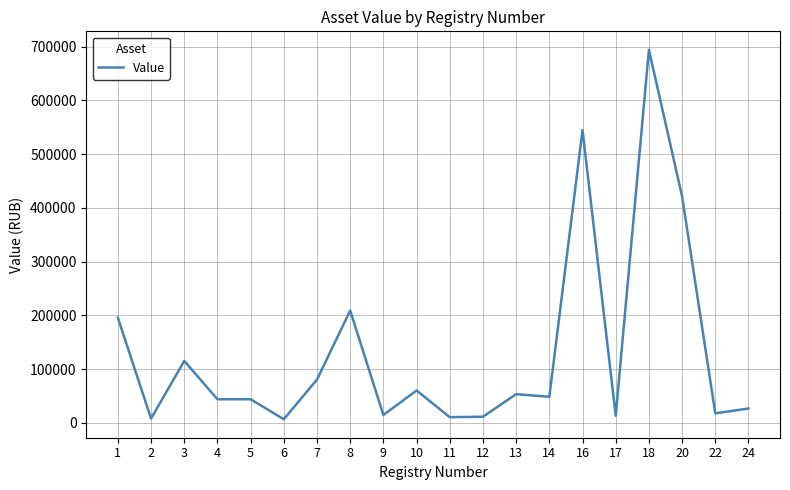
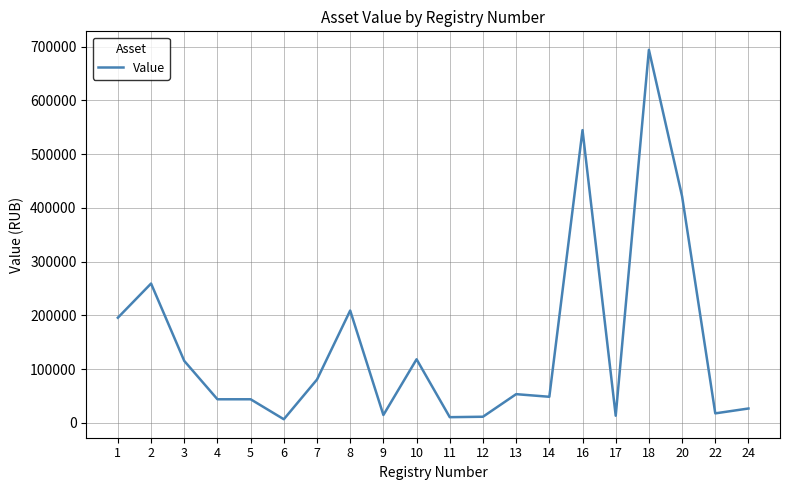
2: 10000 -> 260000
10: 60000 -> 120000
